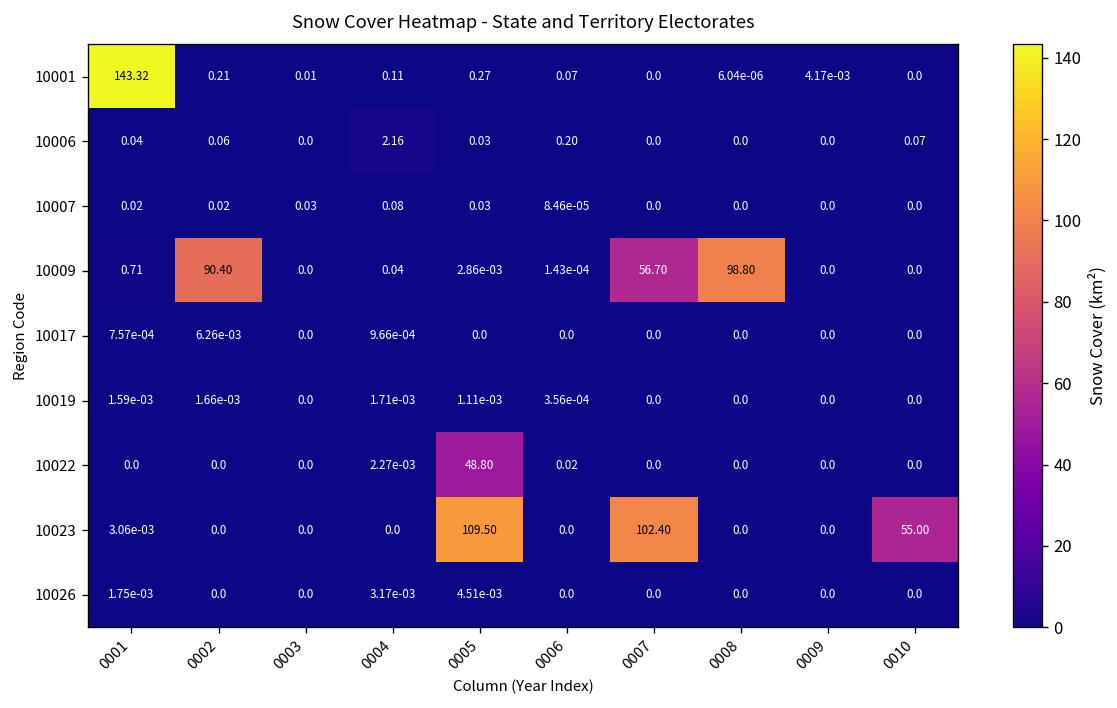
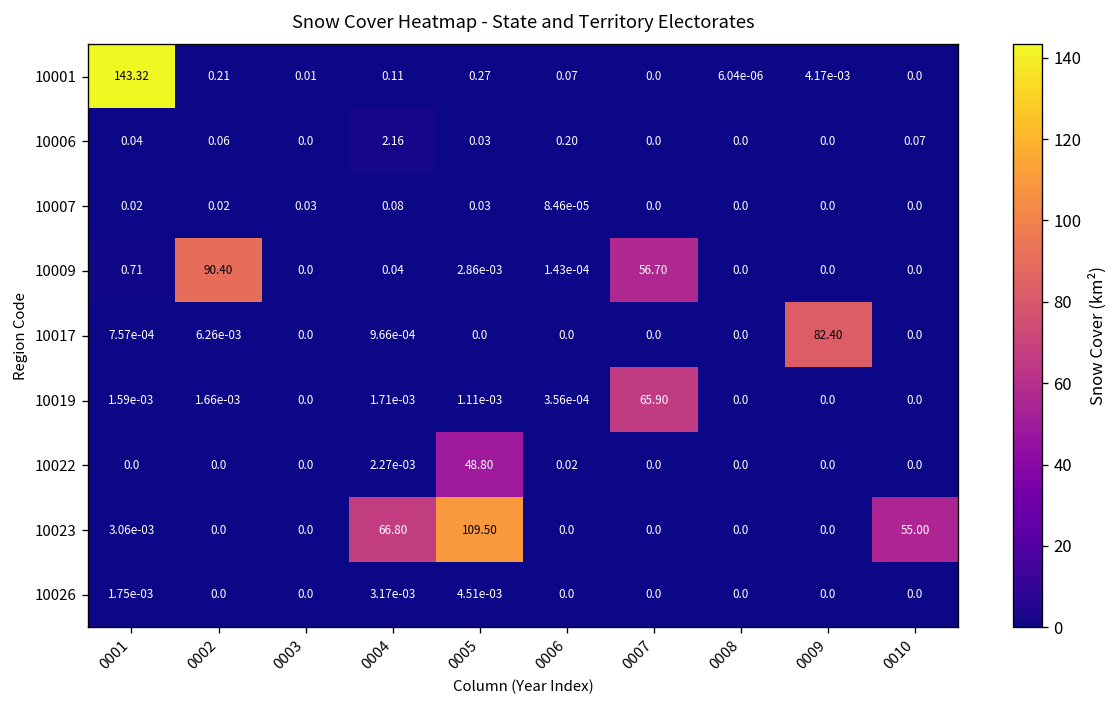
10009, 0008: 98.80 -> 0.0
10017, 0009: 0.0 -> 82.40
10019, 0007: 0.0 -> 65.90
10023, 0004: 0.0 -> 66.80
10023, 0007: 102.40 -> 0.0
